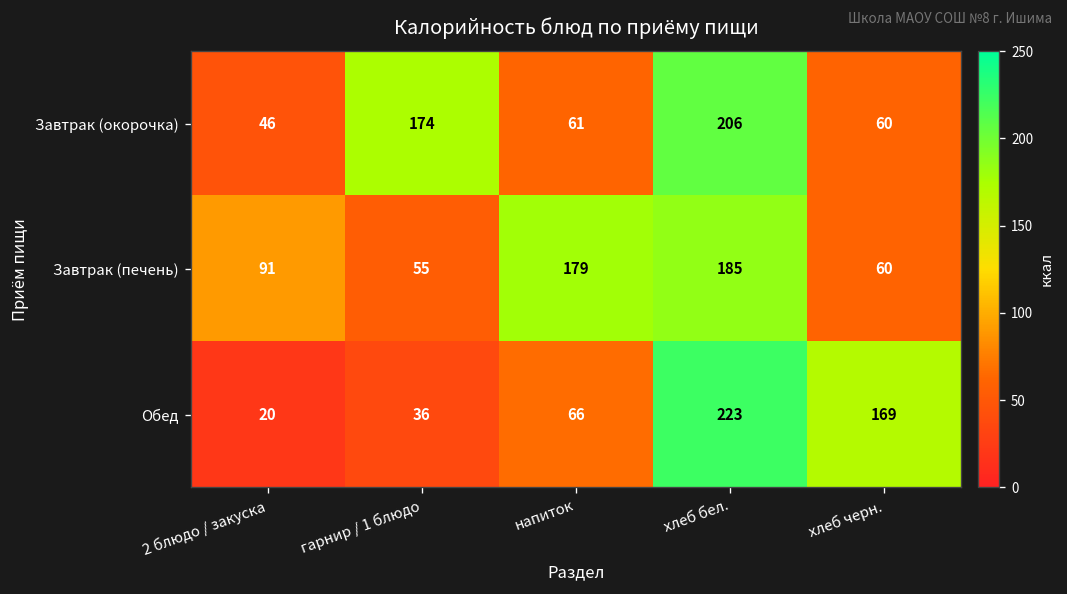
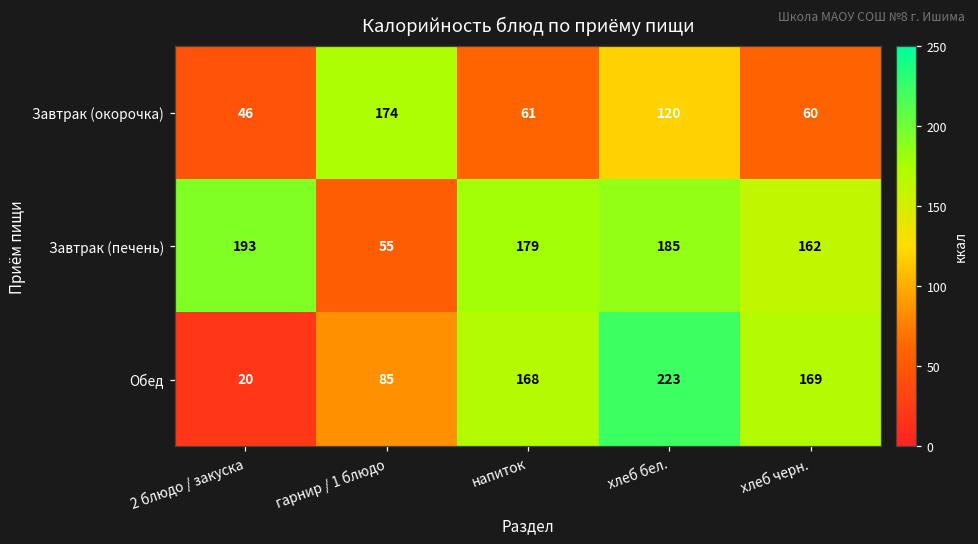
Завтрак (окорочка), хлеб бел.: 206 -> 120
Завтрак (печень), 2 блюдо / закуска: 91 -> 193
Завтрак (печень), хлеб черн.: 60 -> 162
Обед, гарнир / 1 блюдо: 36 -> 85
Обед, напиток: 66 -> 168
